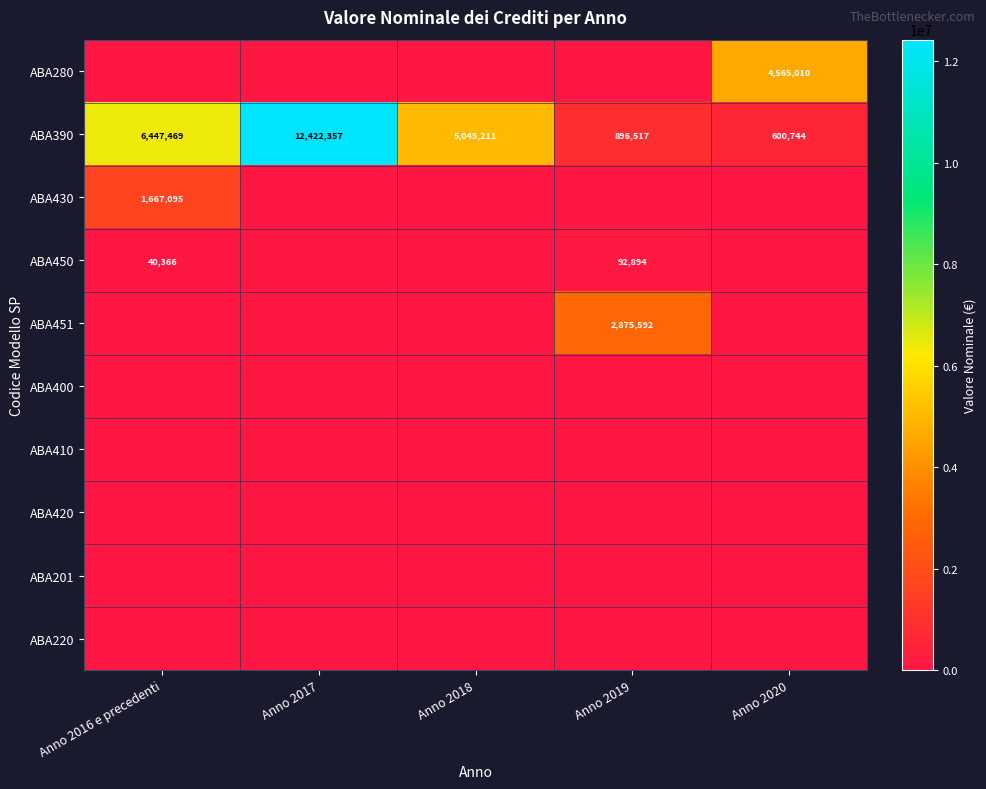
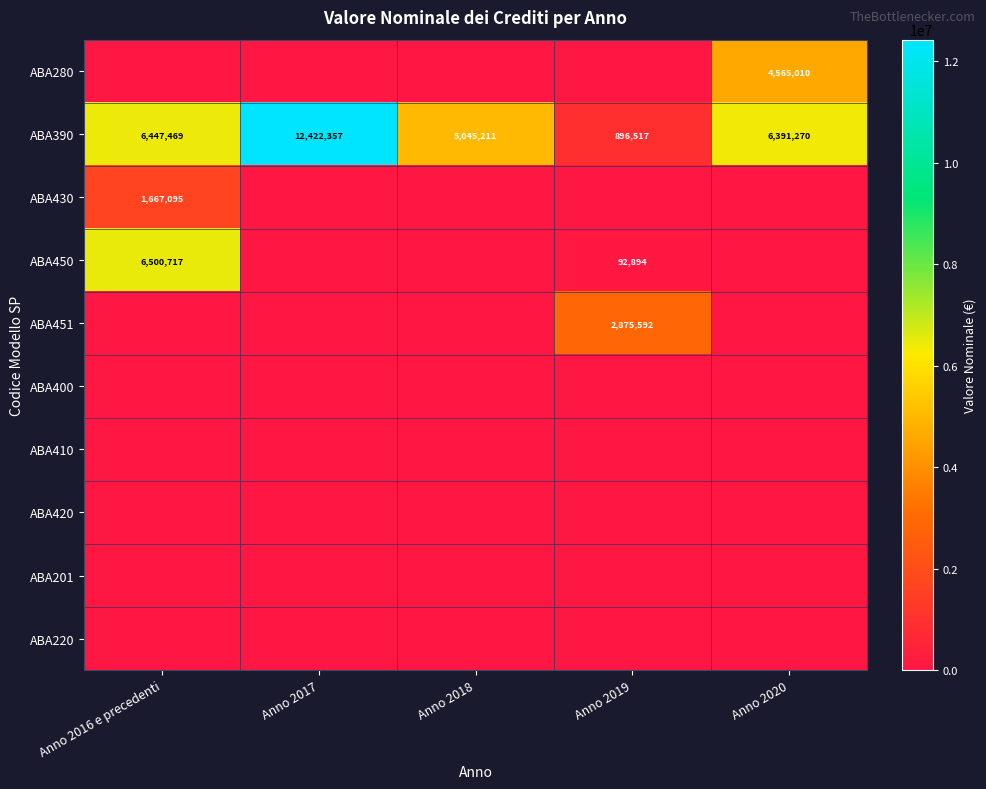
ABA390, Anno 2020: 600,744 -> 6,391,270
ABA450, Anno 2016 e precedenti: 40,366 -> 6,500,717
